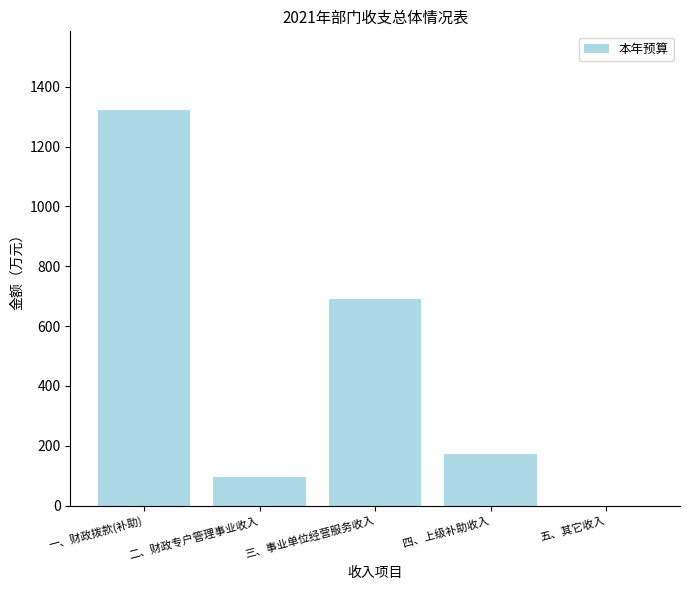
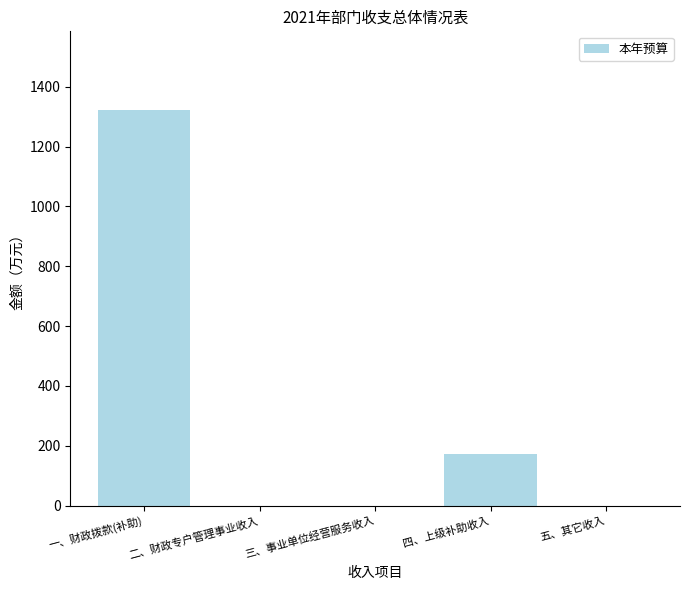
二、财政专户管理事业收入: 100 -> 0
三、事业单位经营服务收入: 690 -> 0
